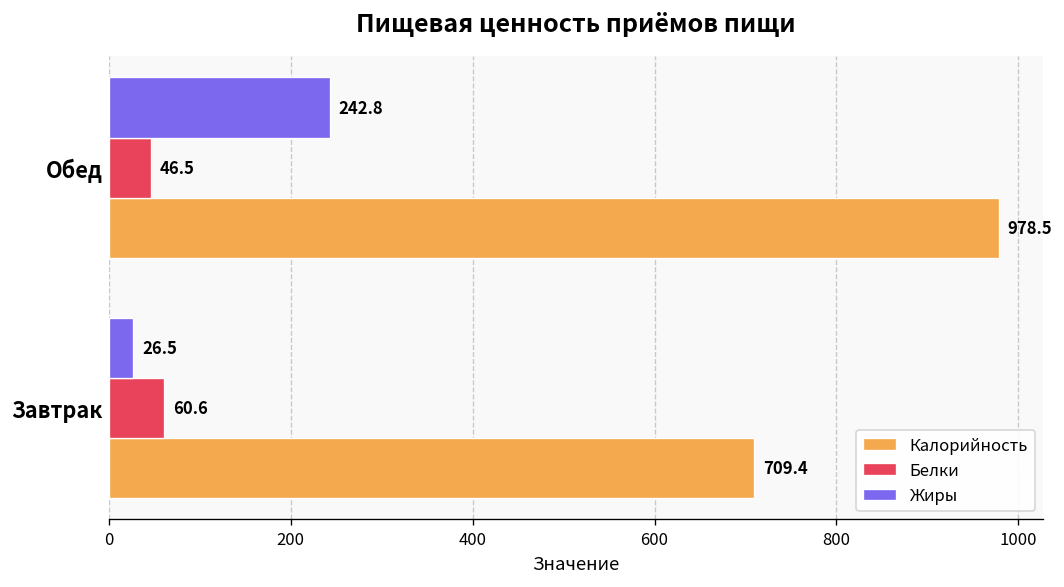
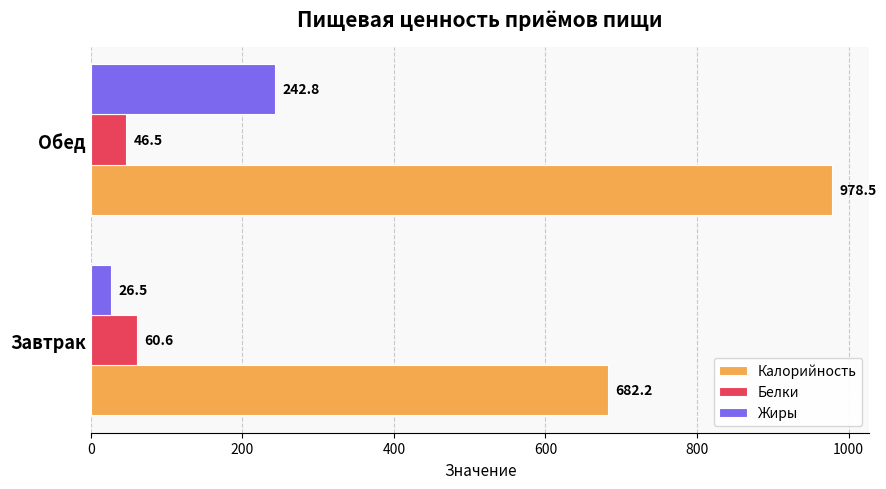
Калорийность, Завтрак: 709.4 -> 682.2
